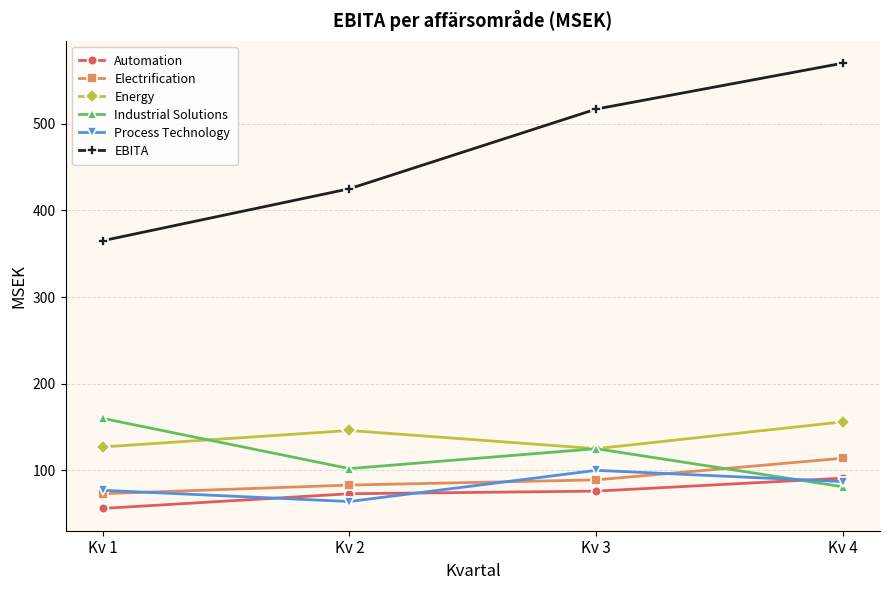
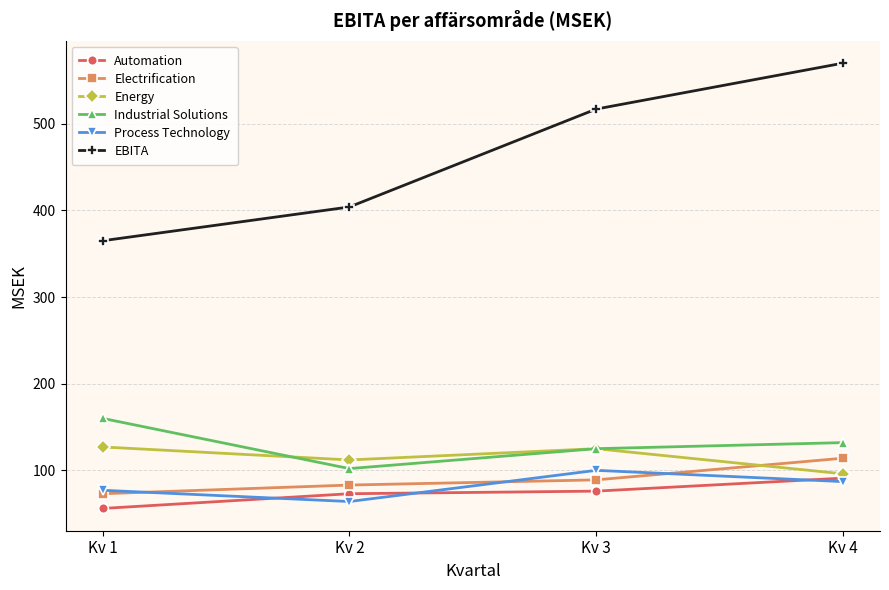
Energy, Kv 2: 150 -> 110
EBITA, Kv 2: 430 -> 400
Energy, Kv 4: 160 -> 100
Industrial Solutions, Kv 4: 80 -> 130
